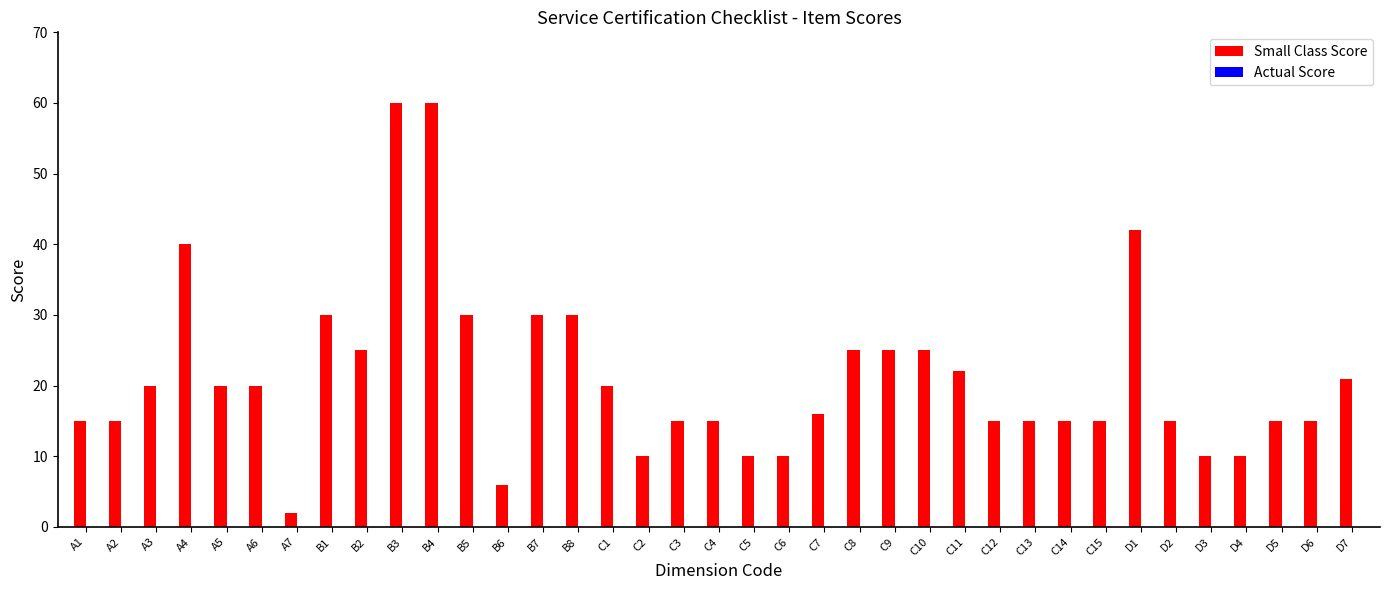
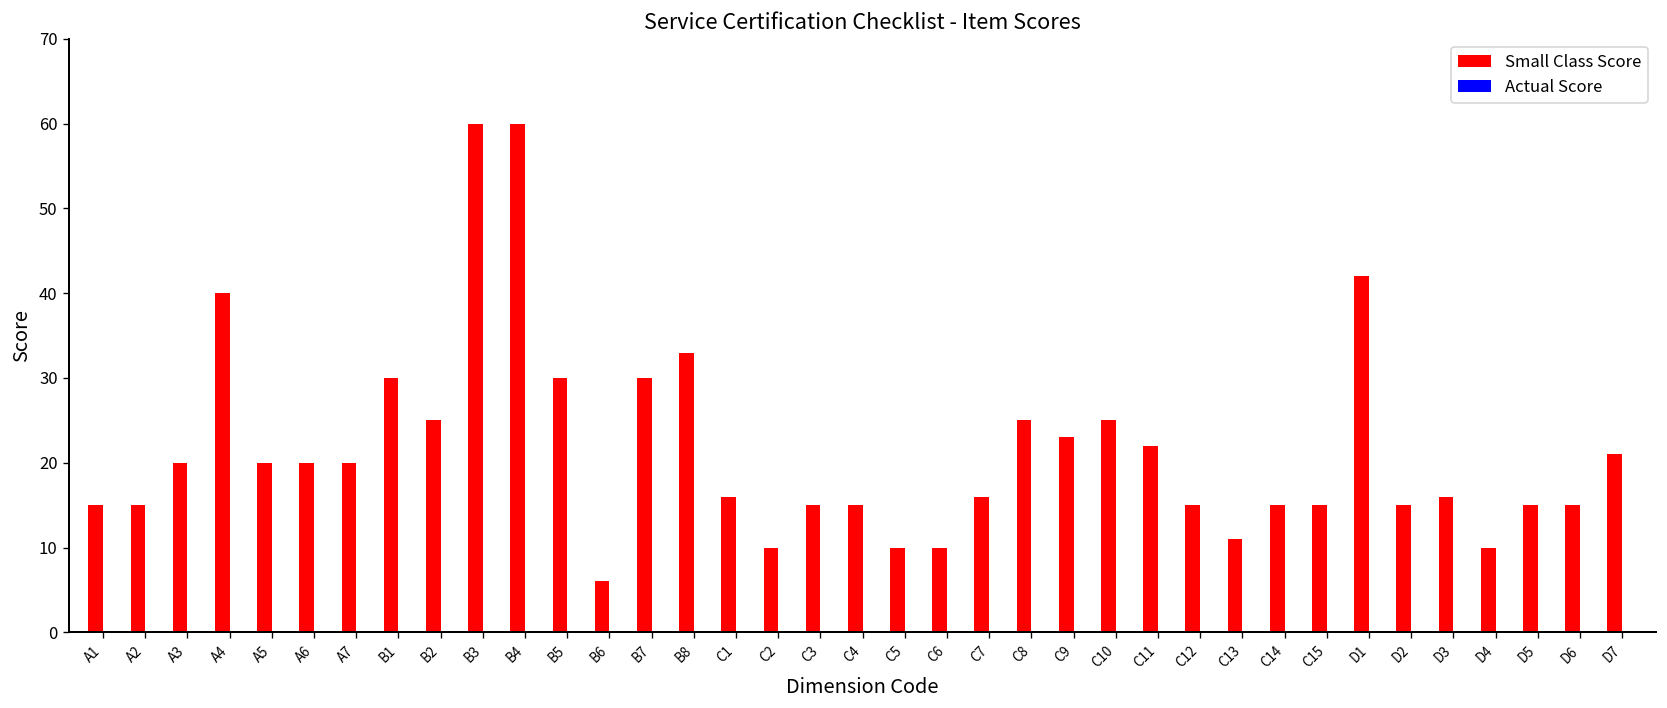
Small Class Score, A7: 2 -> 20
Small Class Score, B8: 30 -> 33
Small Class Score, C1: 20 -> 16
Small Class Score, C9: 25 -> 23
Small Class Score, C13: 15 -> 11
Small Class Score, D3: 10 -> 16
